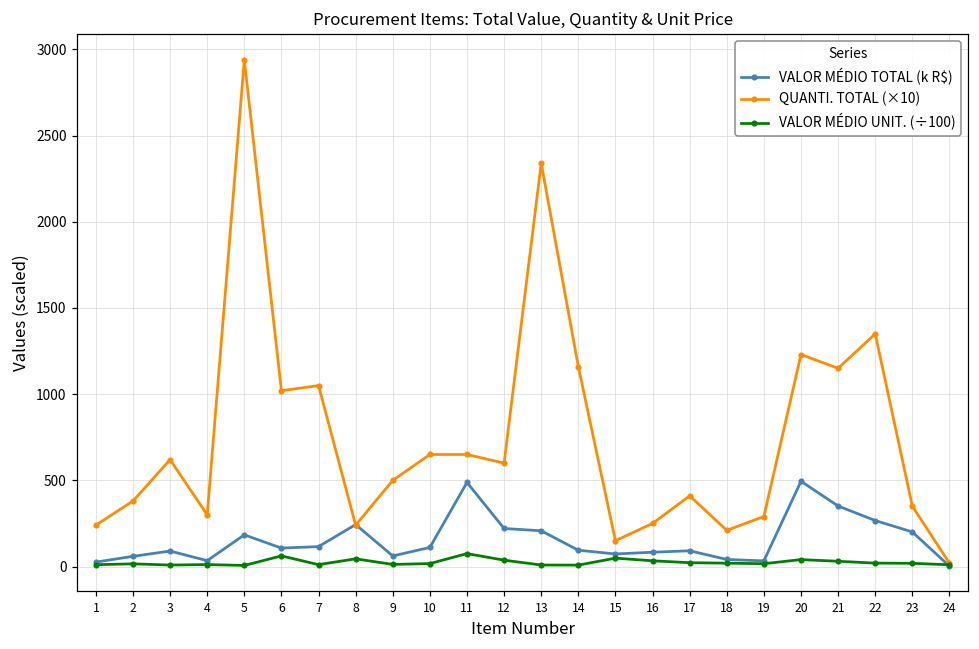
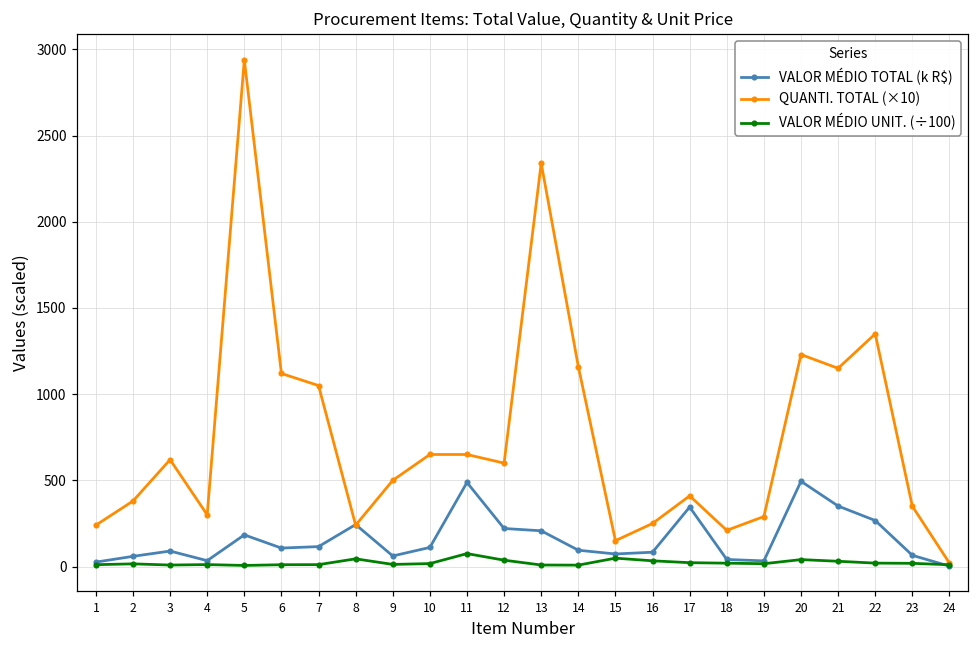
QUANTI. TOTAL (×10), 6: 1020 -> 1120
VALOR MÉDIO UNIT. (÷100), 6: 60 -> 10
VALOR MÉDIO TOTAL (k R$), 17: 90 -> 350
VALOR MÉDIO TOTAL (k R$), 23: 200 -> 70
